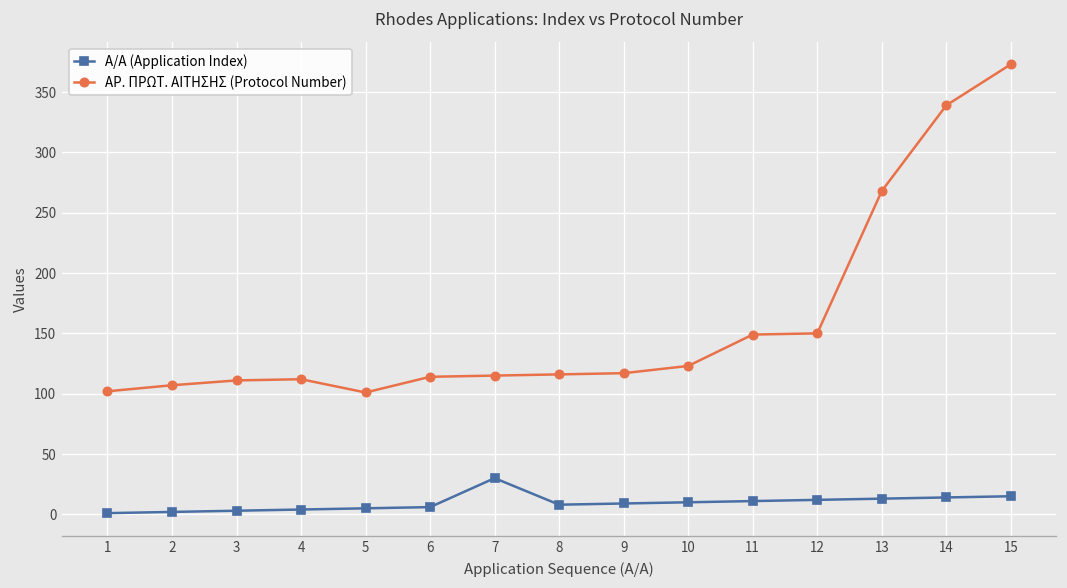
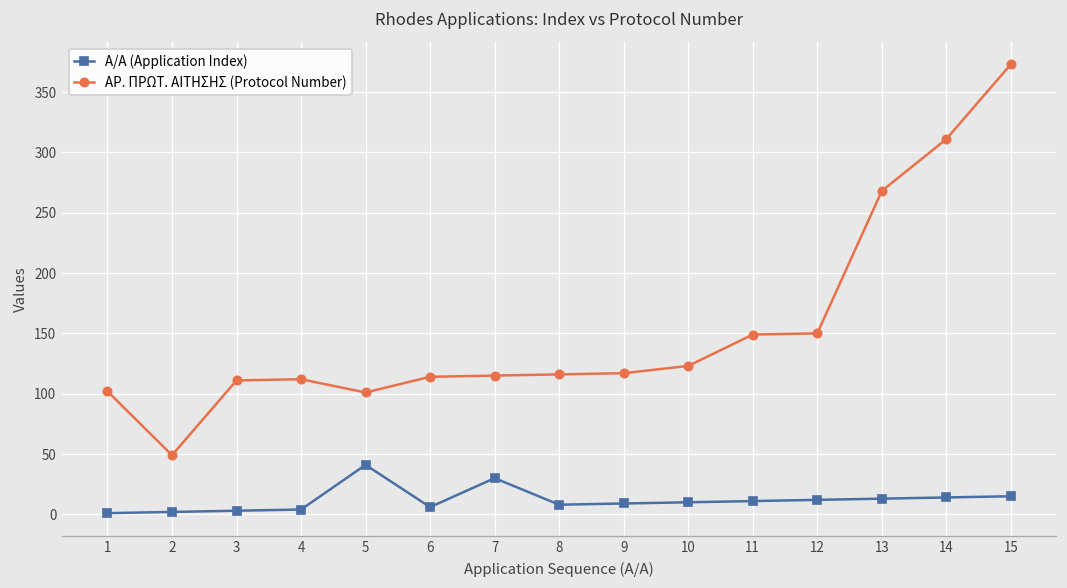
ΑΡ. ΠΡΩΤ. ΑΙΤΗΣΗΣ (Protocol Number), 2: 107 -> 49
Α/Α (Application Index), 5: 5 -> 41
ΑΡ. ΠΡΩΤ. ΑΙΤΗΣΗΣ (Protocol Number), 14: 339 -> 311
